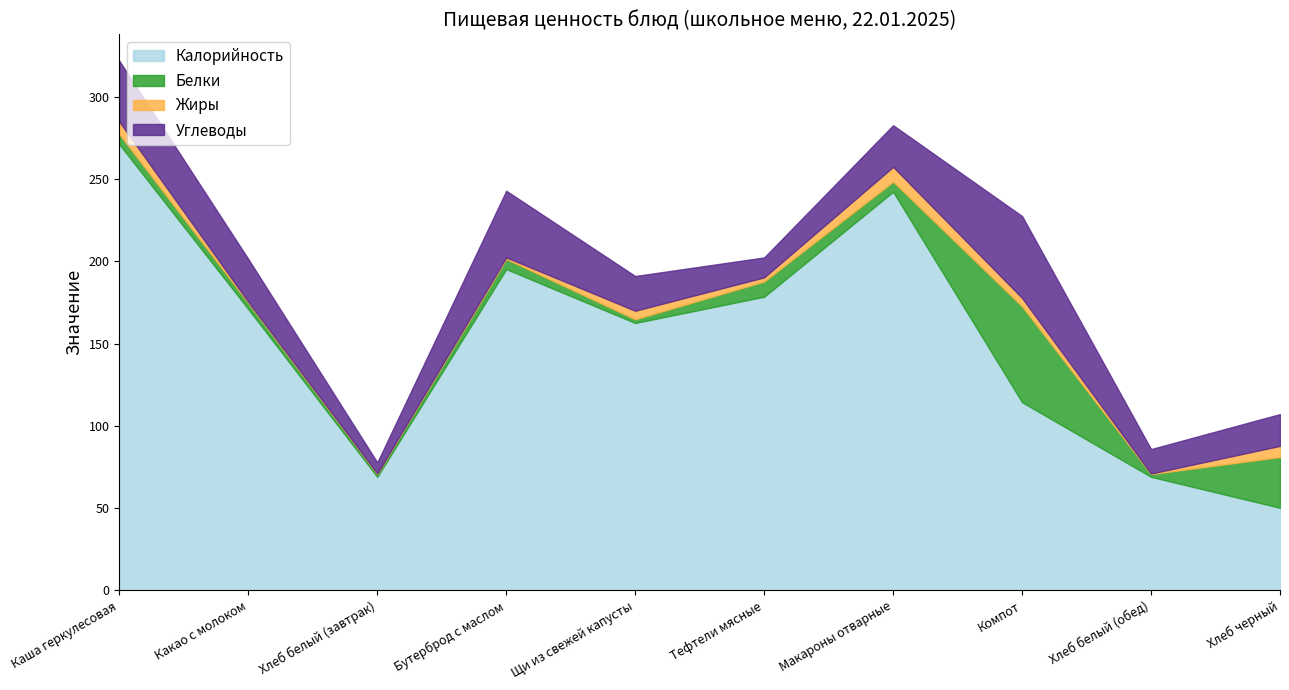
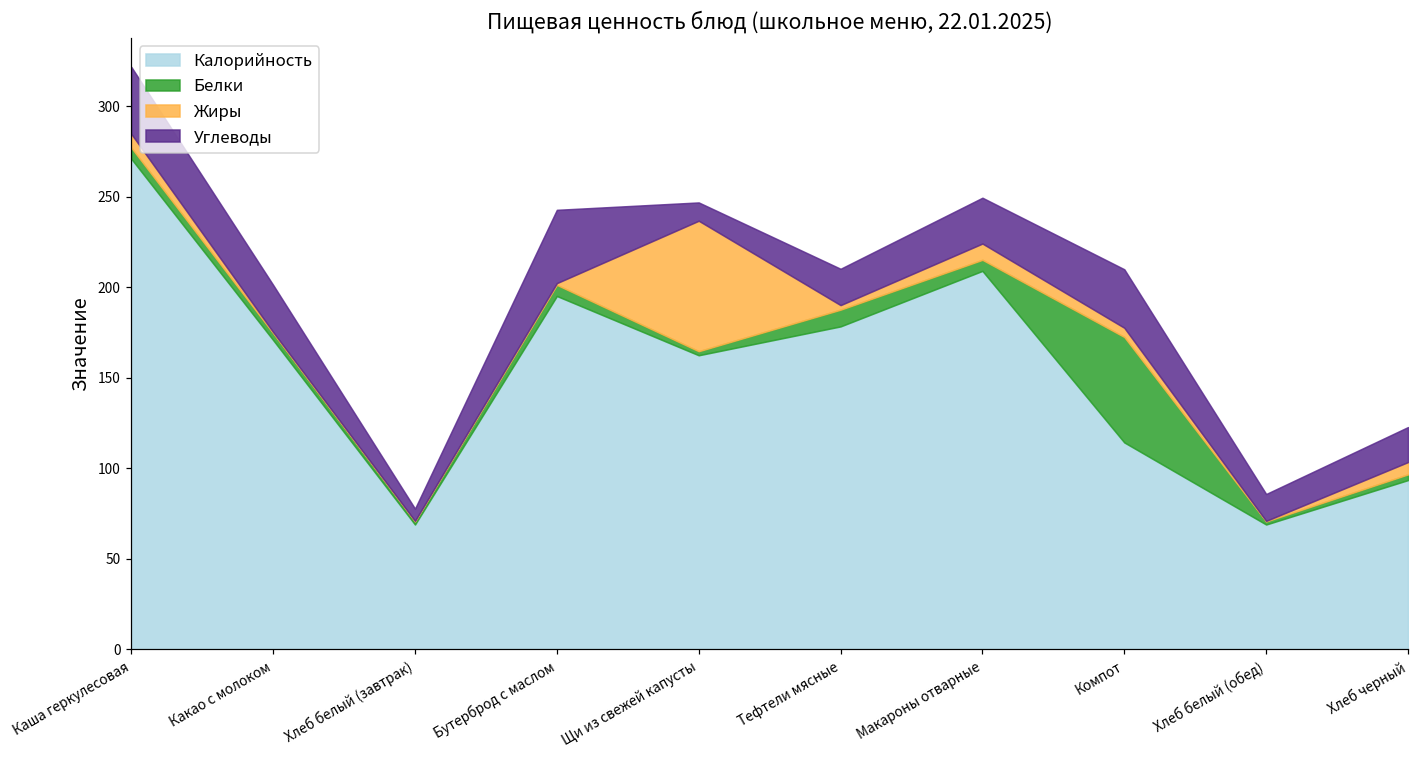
Жиры, Щи из свежей капусты: 5 -> 72
Углеводы, Щи из свежей капусты: 21 -> 10
Углеводы, Тефтели мясные: 12 -> 20
Калорийность, Макароны отварные: 242 -> 209
Углеводы, Компот: 50 -> 32
Калорийность, Хлеб черный: 50 -> 94
Белки, Хлеб черный: 31 -> 3
